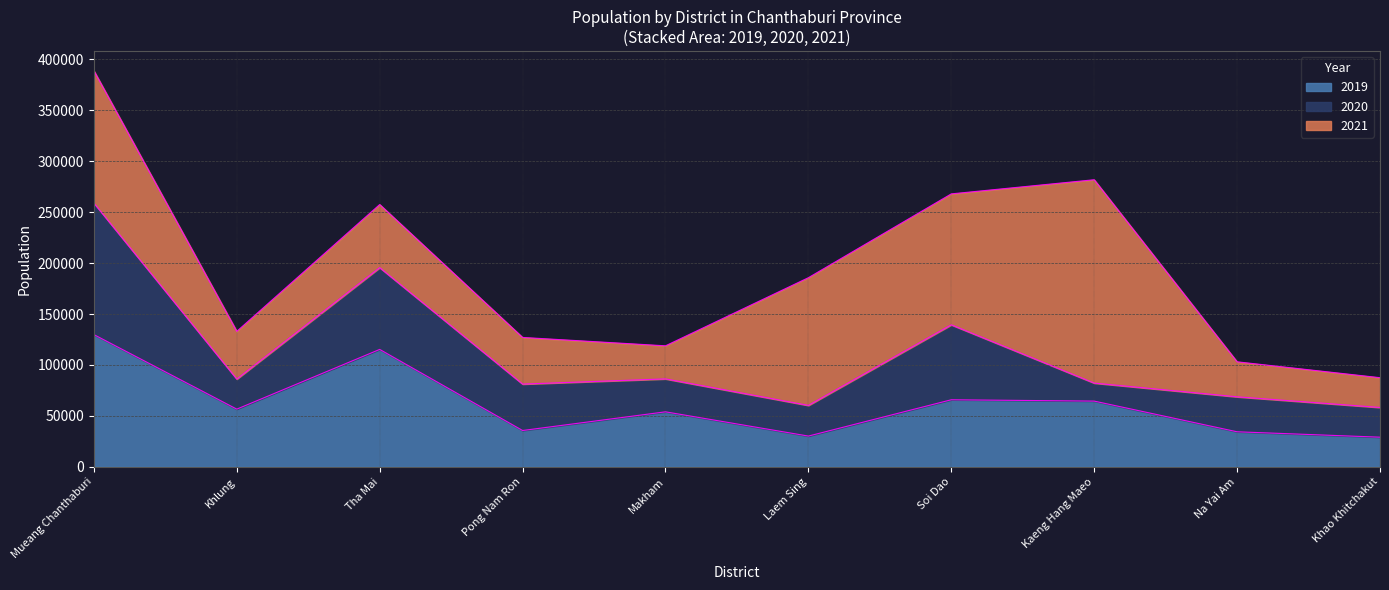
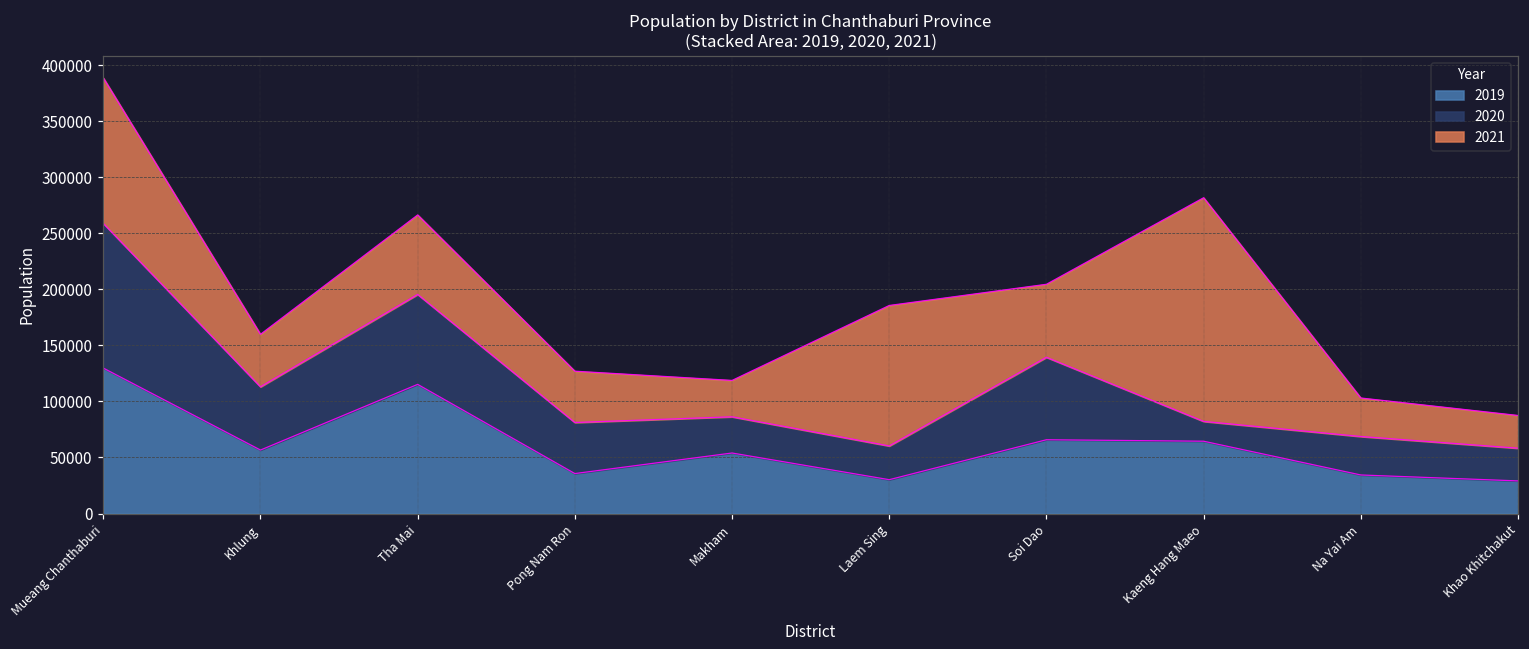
2020, Khlung: 30000 -> 56000
2021, Tha Mai: 62000 -> 71000
2021, Soi Dao: 129000 -> 65000
